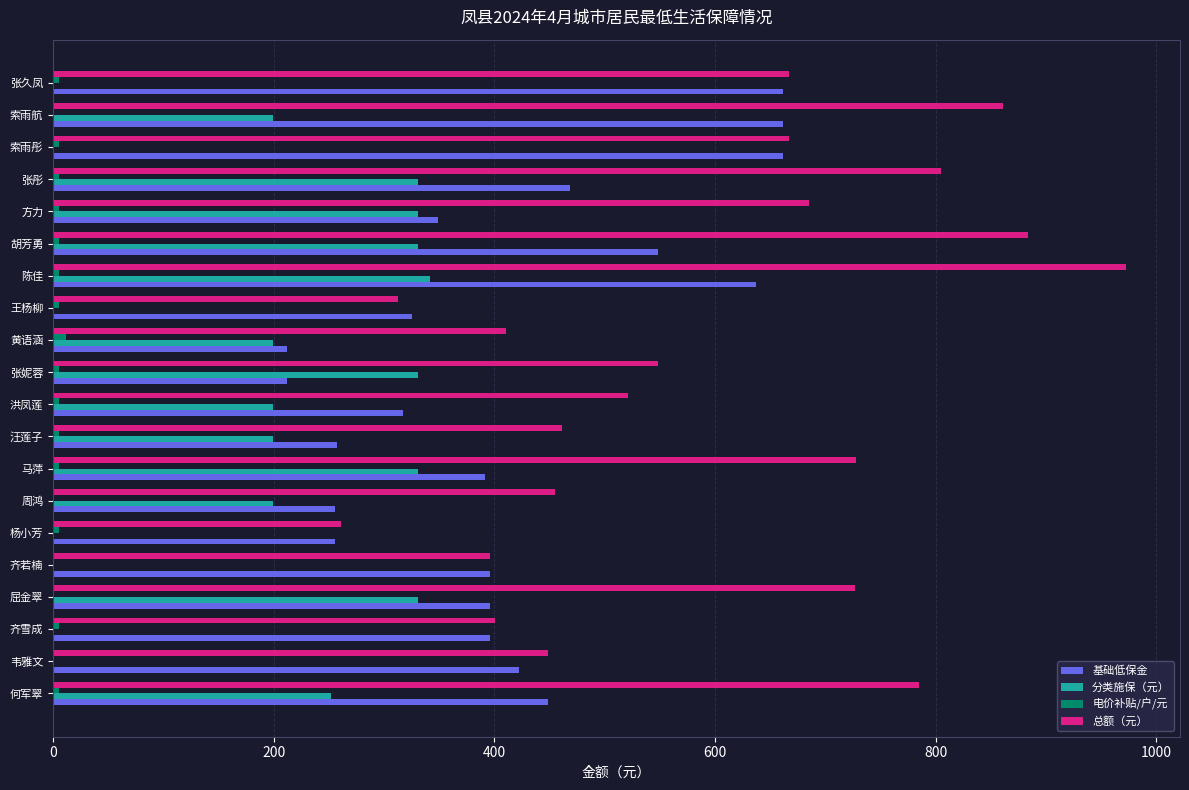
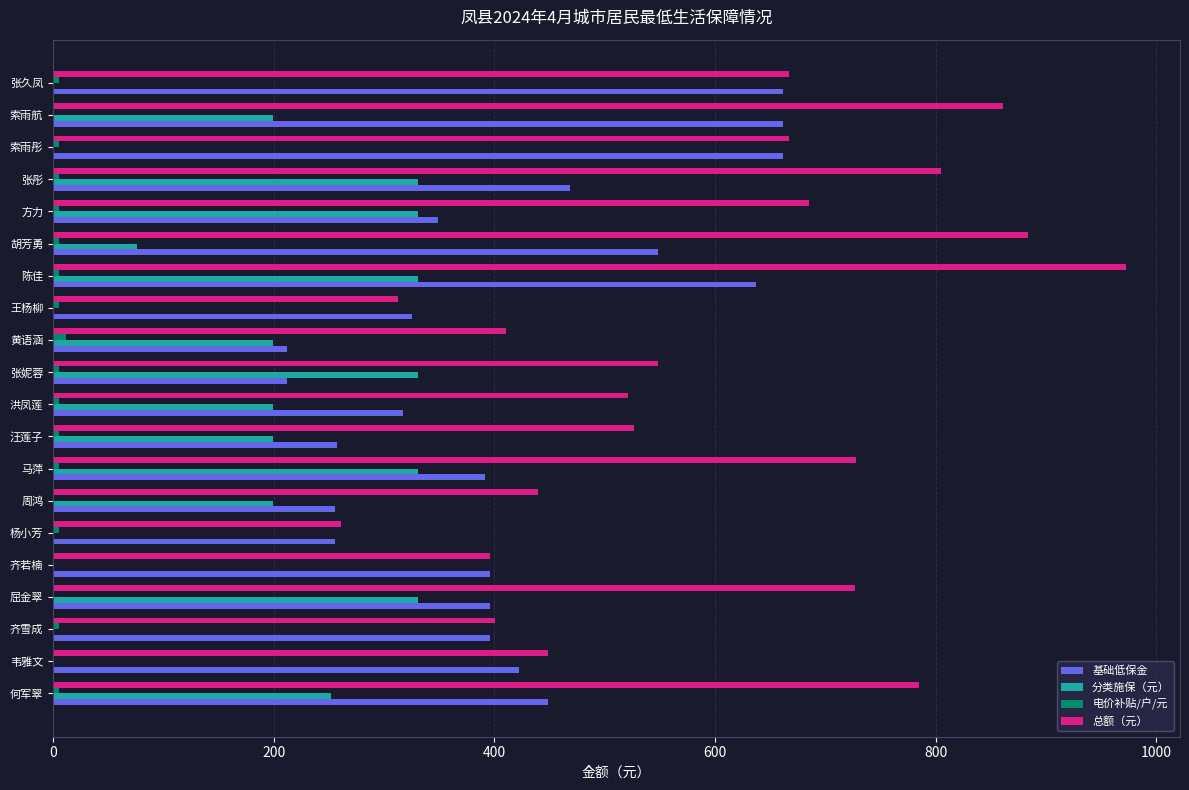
分类施保（元）, 胡芳勇: 331 -> 76
分类施保（元）, 陈佳: 342 -> 331
总额（元）, 汪莲子: 461 -> 527
总额（元）, 周鸿: 455 -> 440
